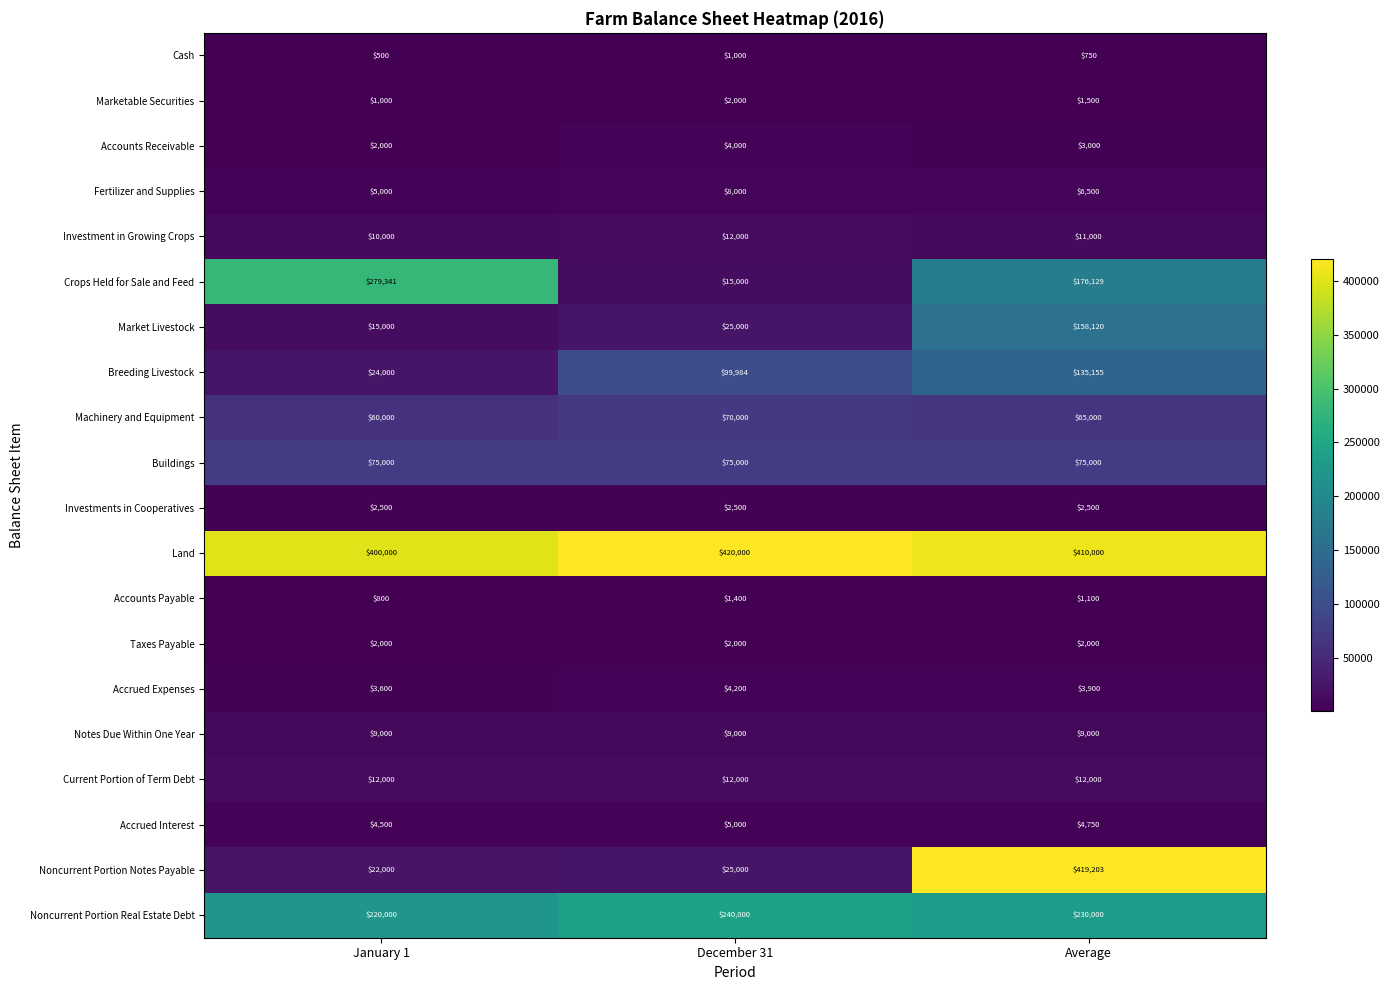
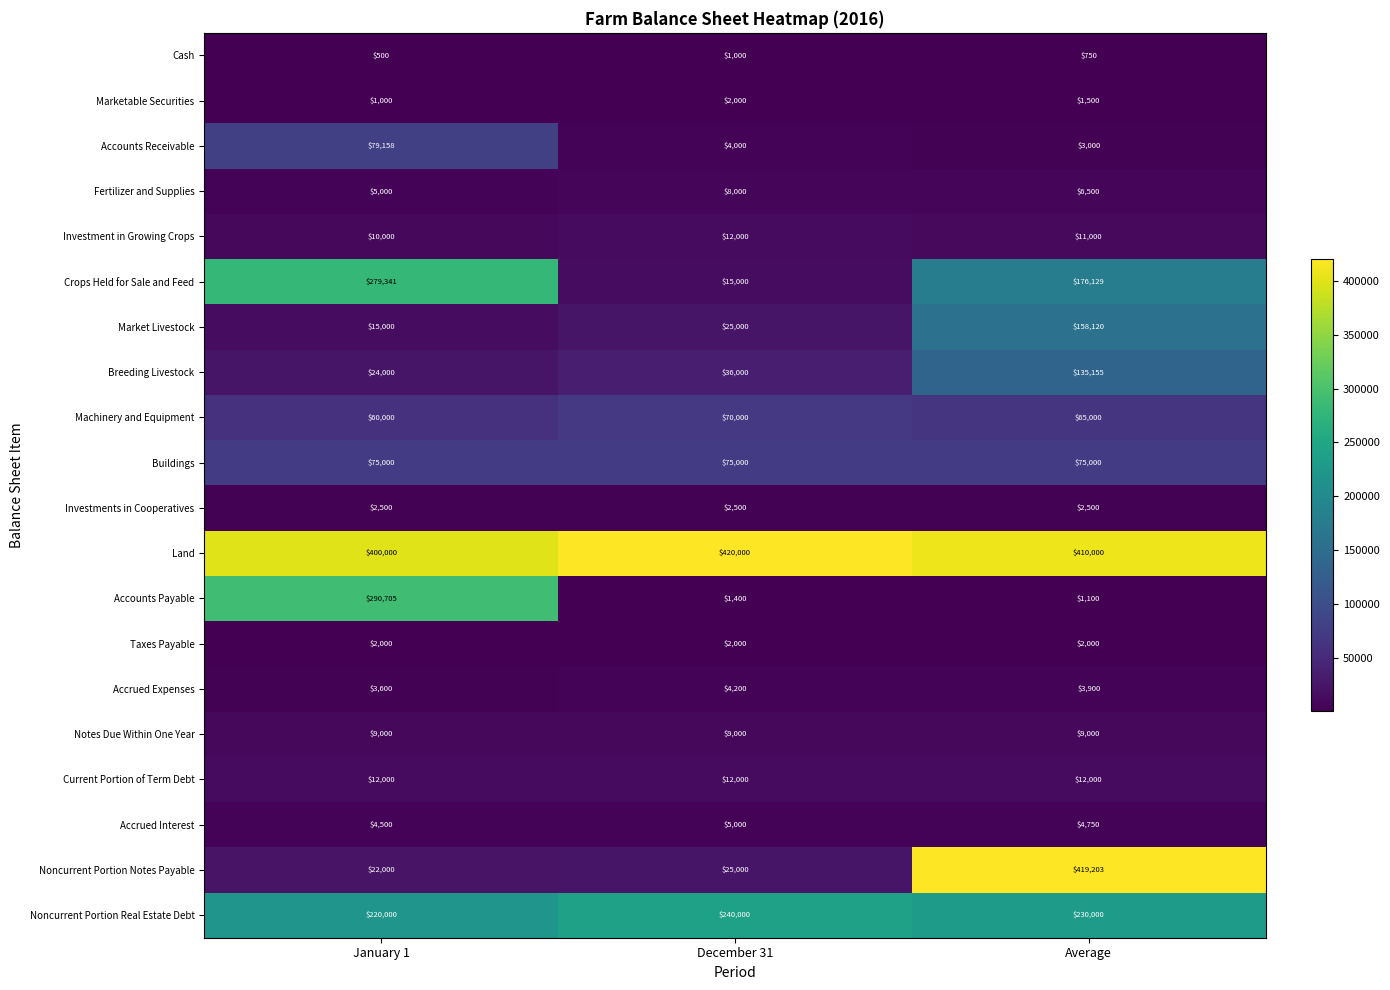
Accounts Receivable, January 1: $2,000 -> $79,158
Breeding Livestock, December 31: $99,984 -> $36,000
Accounts Payable, January 1: $800 -> $290,705
